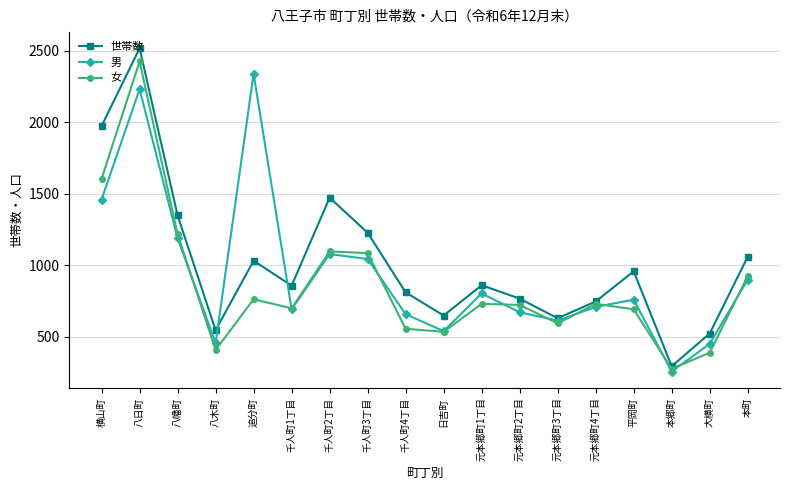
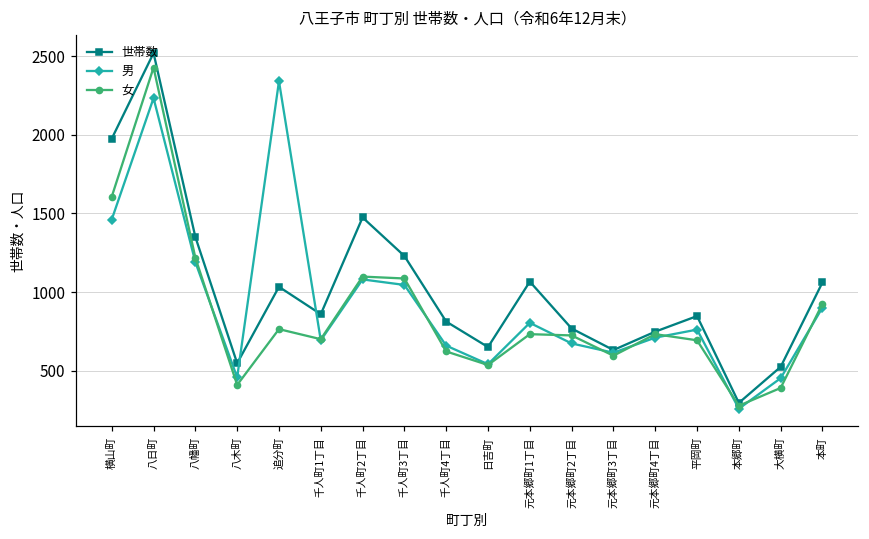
女, 千人町4丁目: 560 -> 620
世帯数, 元本郷町1丁目: 860 -> 1070
世帯数, 平岡町: 960 -> 850
